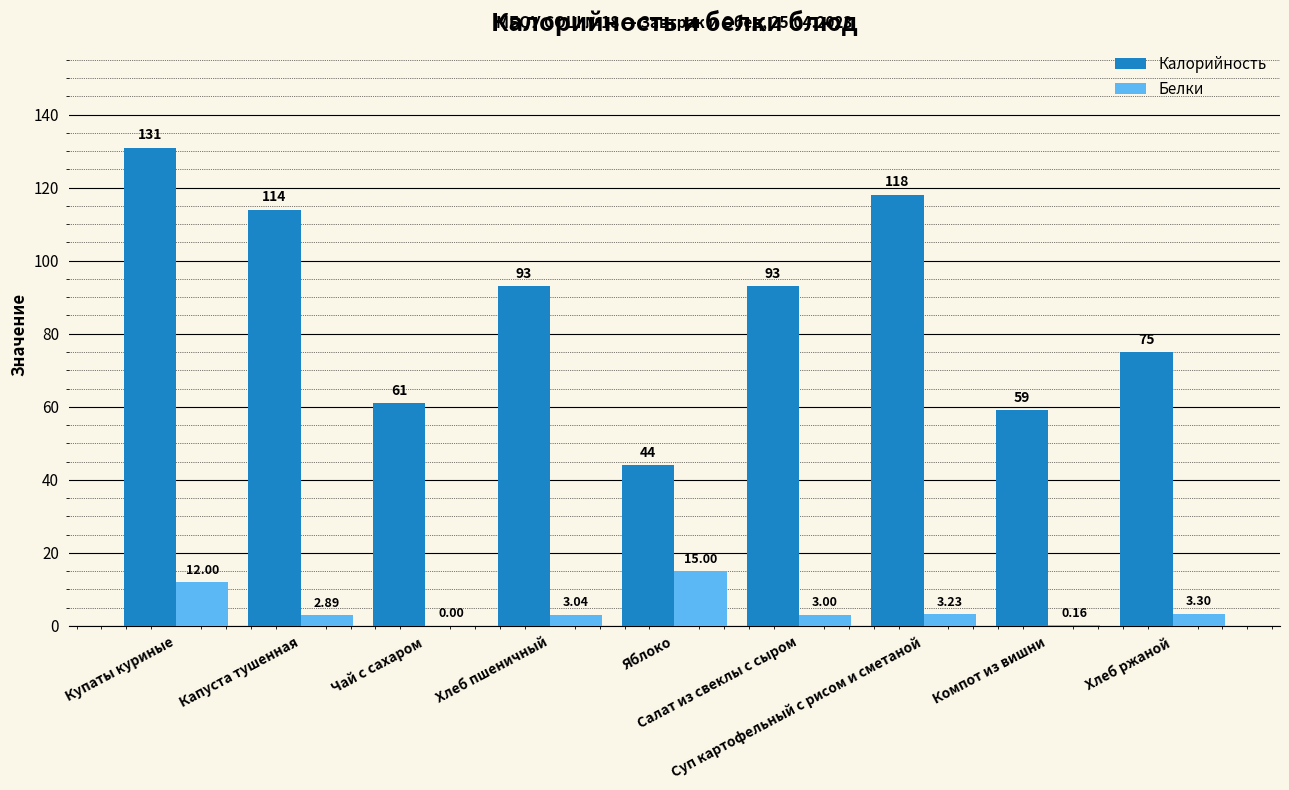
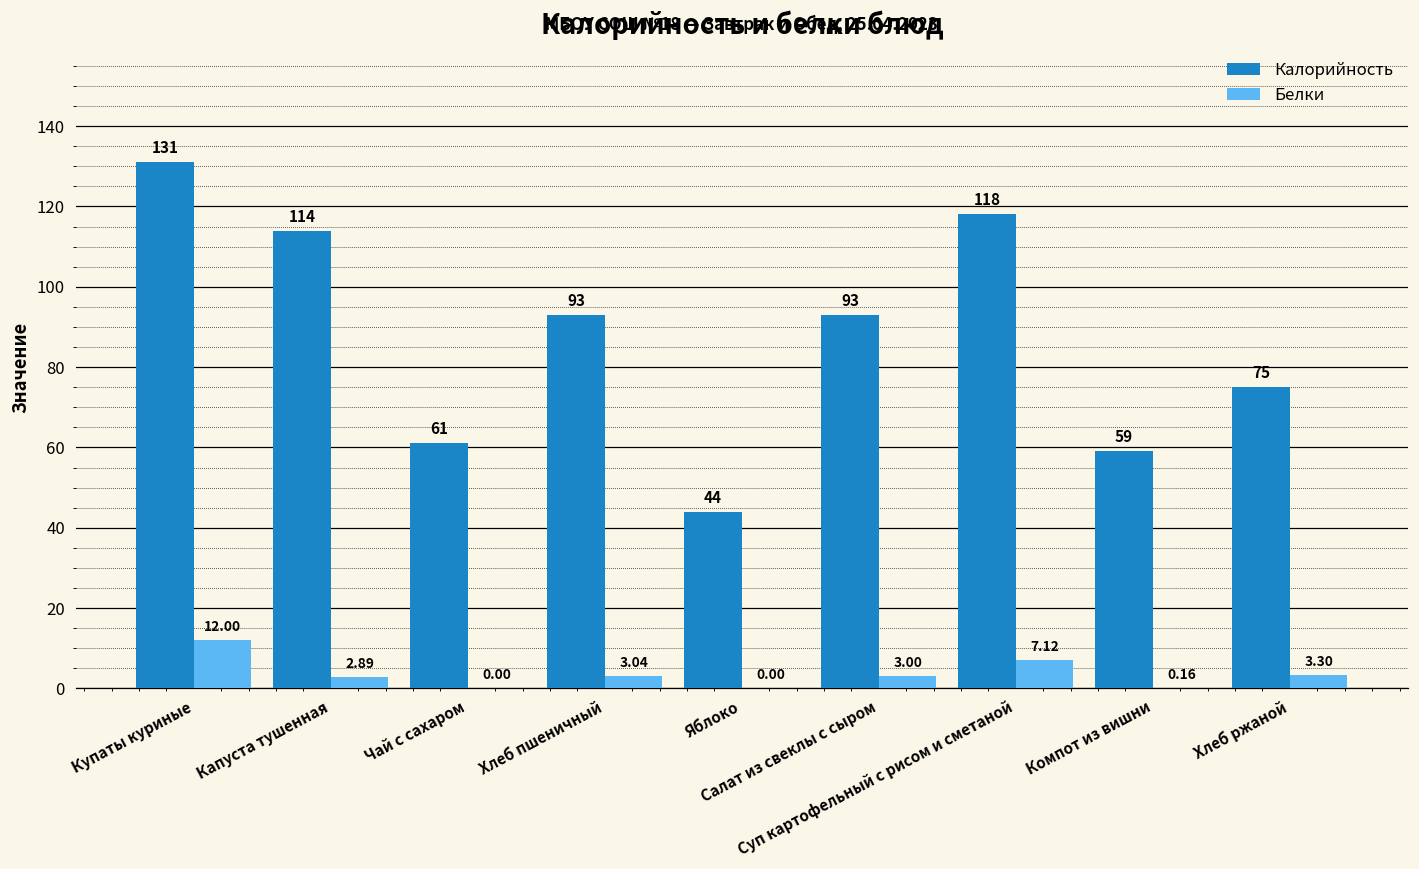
Белки, Яблоко: 15.00 -> 0.00
Белки, Суп картофельный с рисом и сметаной: 3.23 -> 7.12
